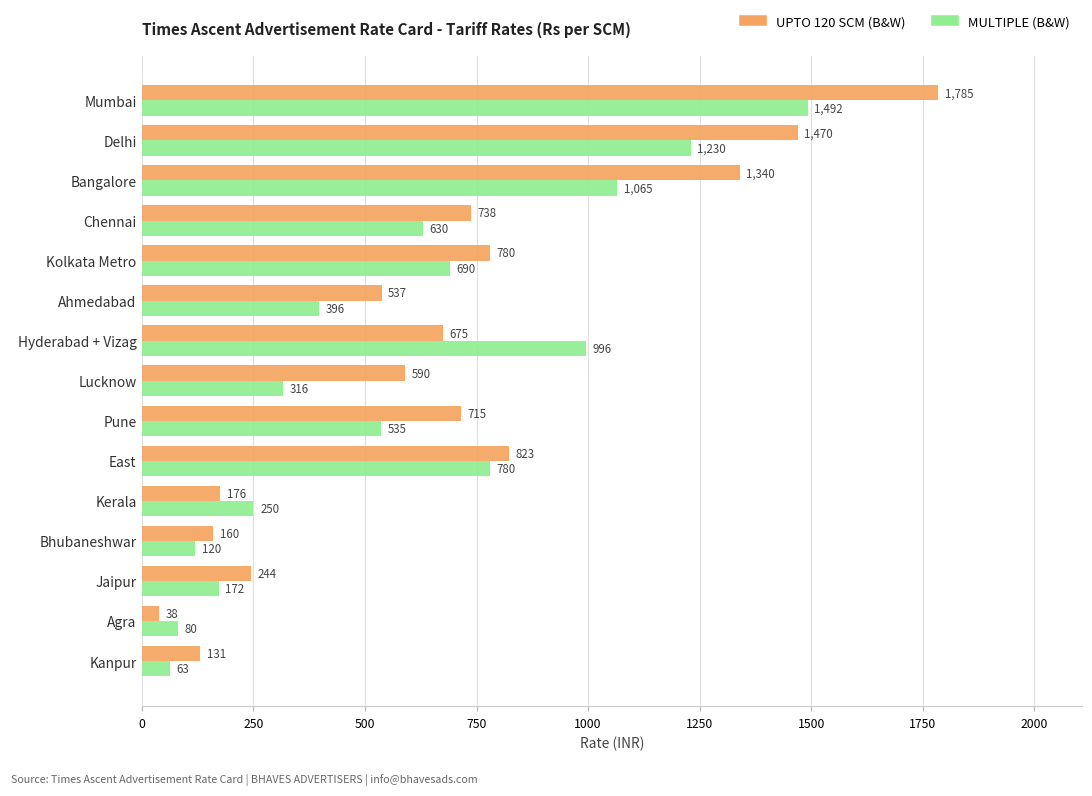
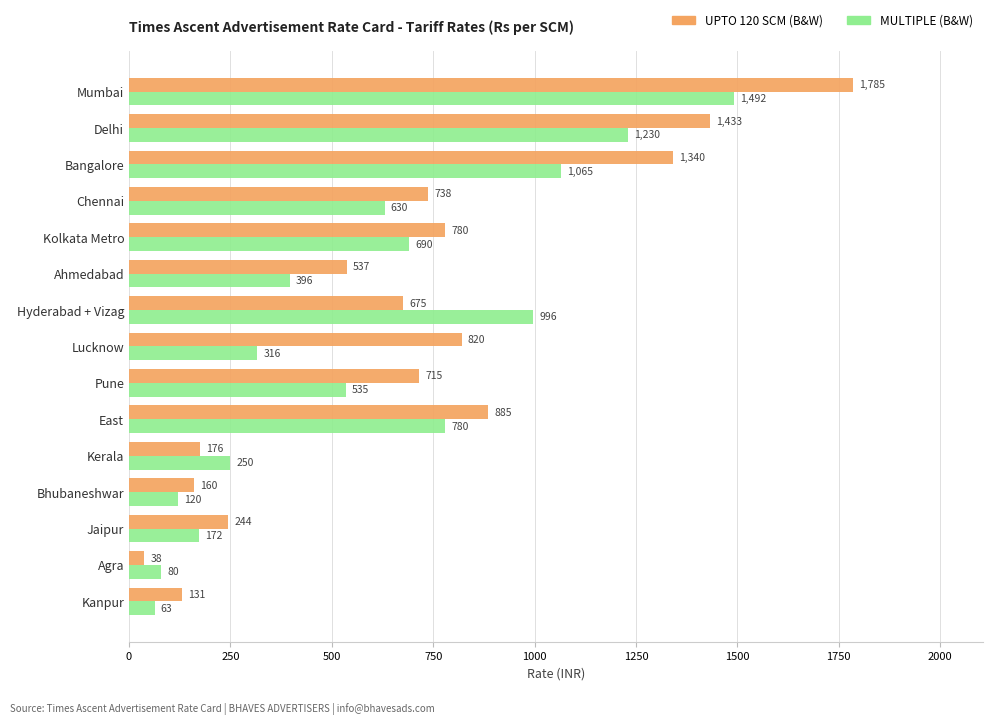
UPTO 120 SCM (B&W), Delhi: 1,470 -> 1,433
UPTO 120 SCM (B&W), Lucknow: 590 -> 820
UPTO 120 SCM (B&W), East: 823 -> 885
